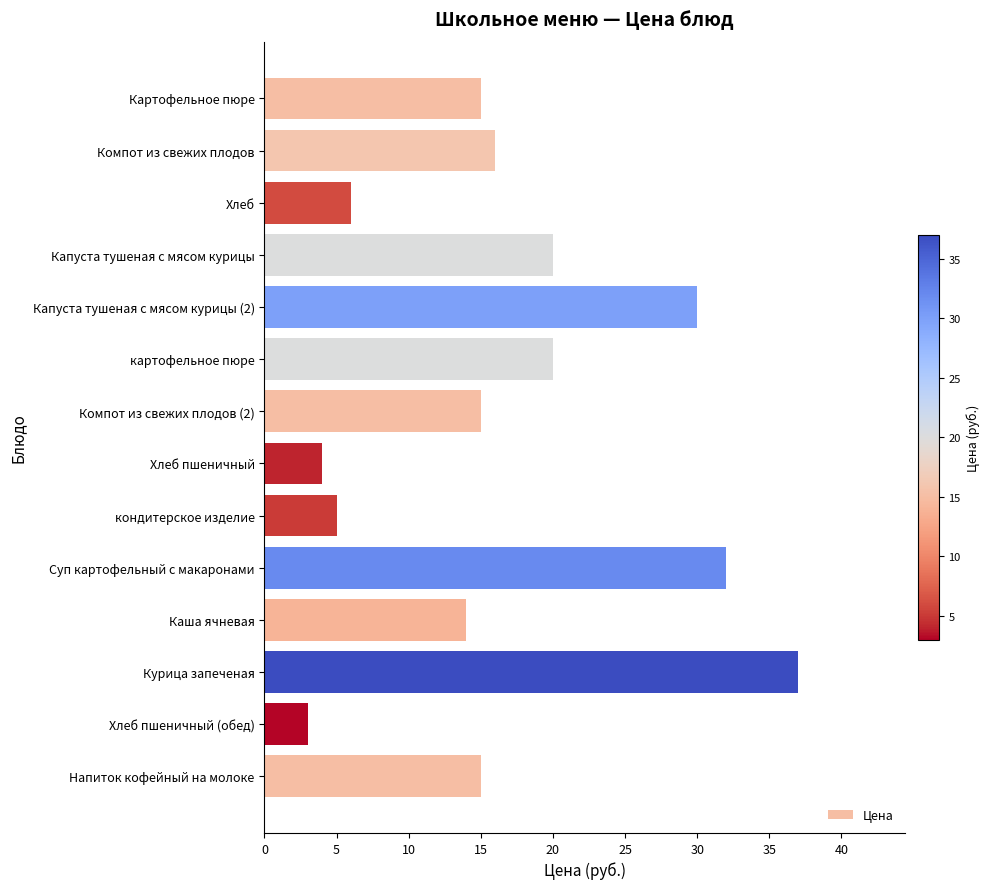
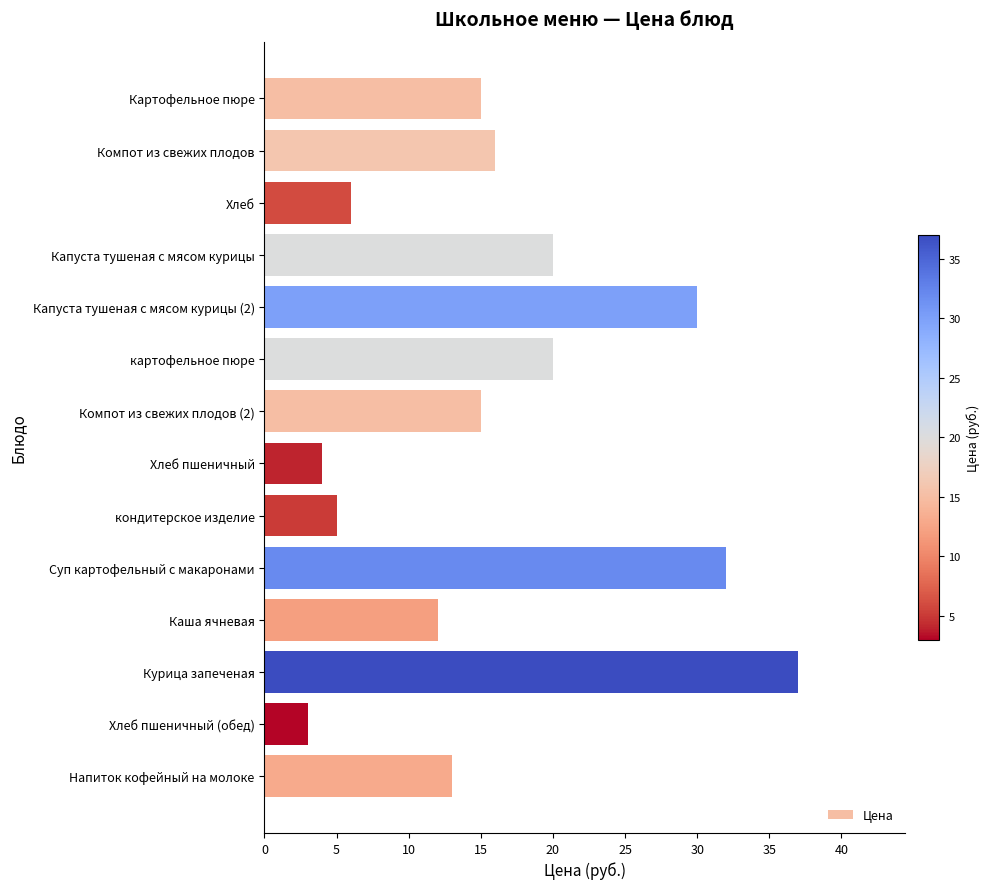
Каша ячневая: 14 -> 12
Напиток кофейный на молоке: 15 -> 13
